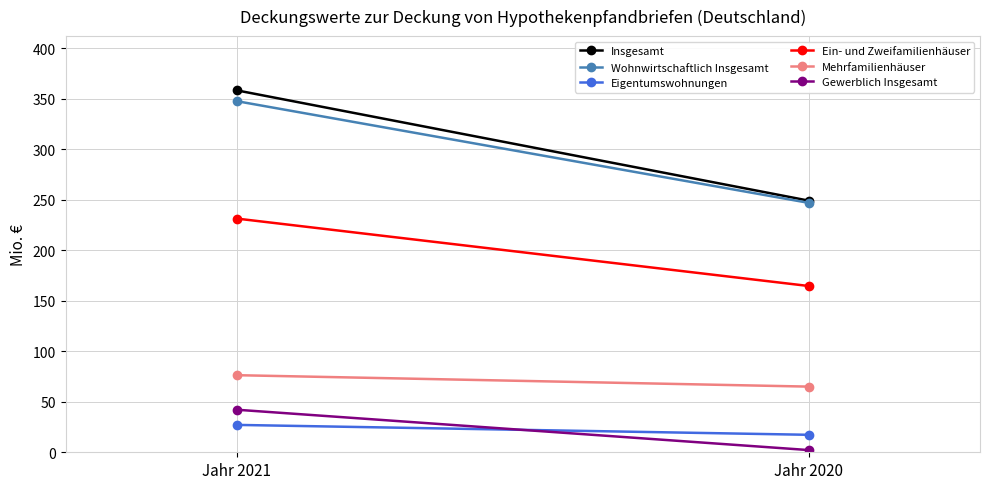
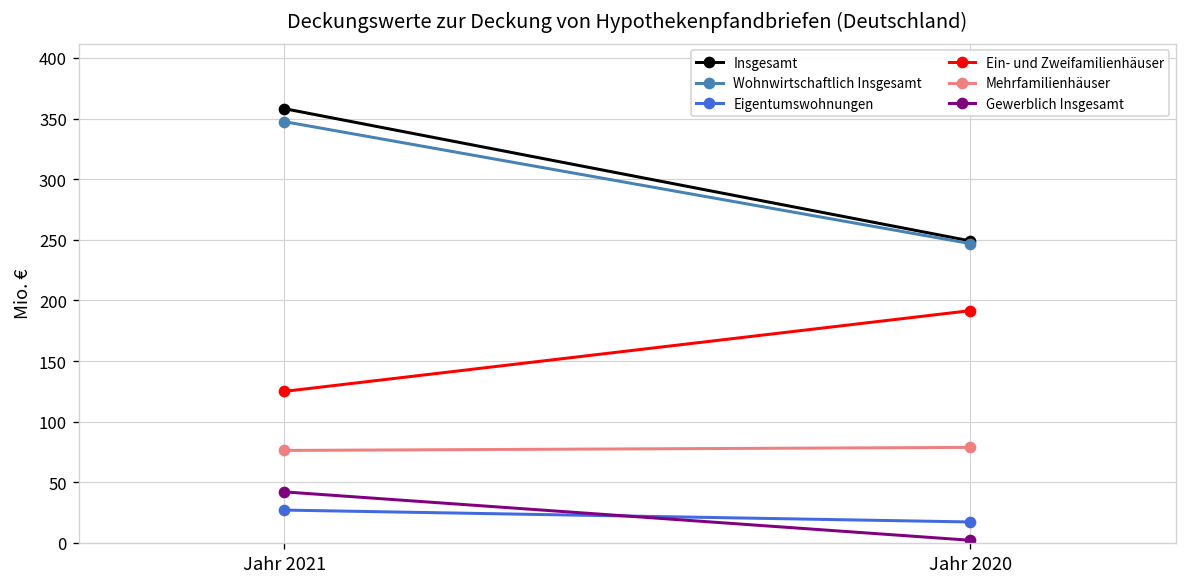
Ein- und Zweifamilienhäuser, Jahr 2021: 231 -> 125
Ein- und Zweifamilienhäuser, Jahr 2020: 165 -> 192
Mehrfamilienhäuser, Jahr 2020: 65 -> 79
